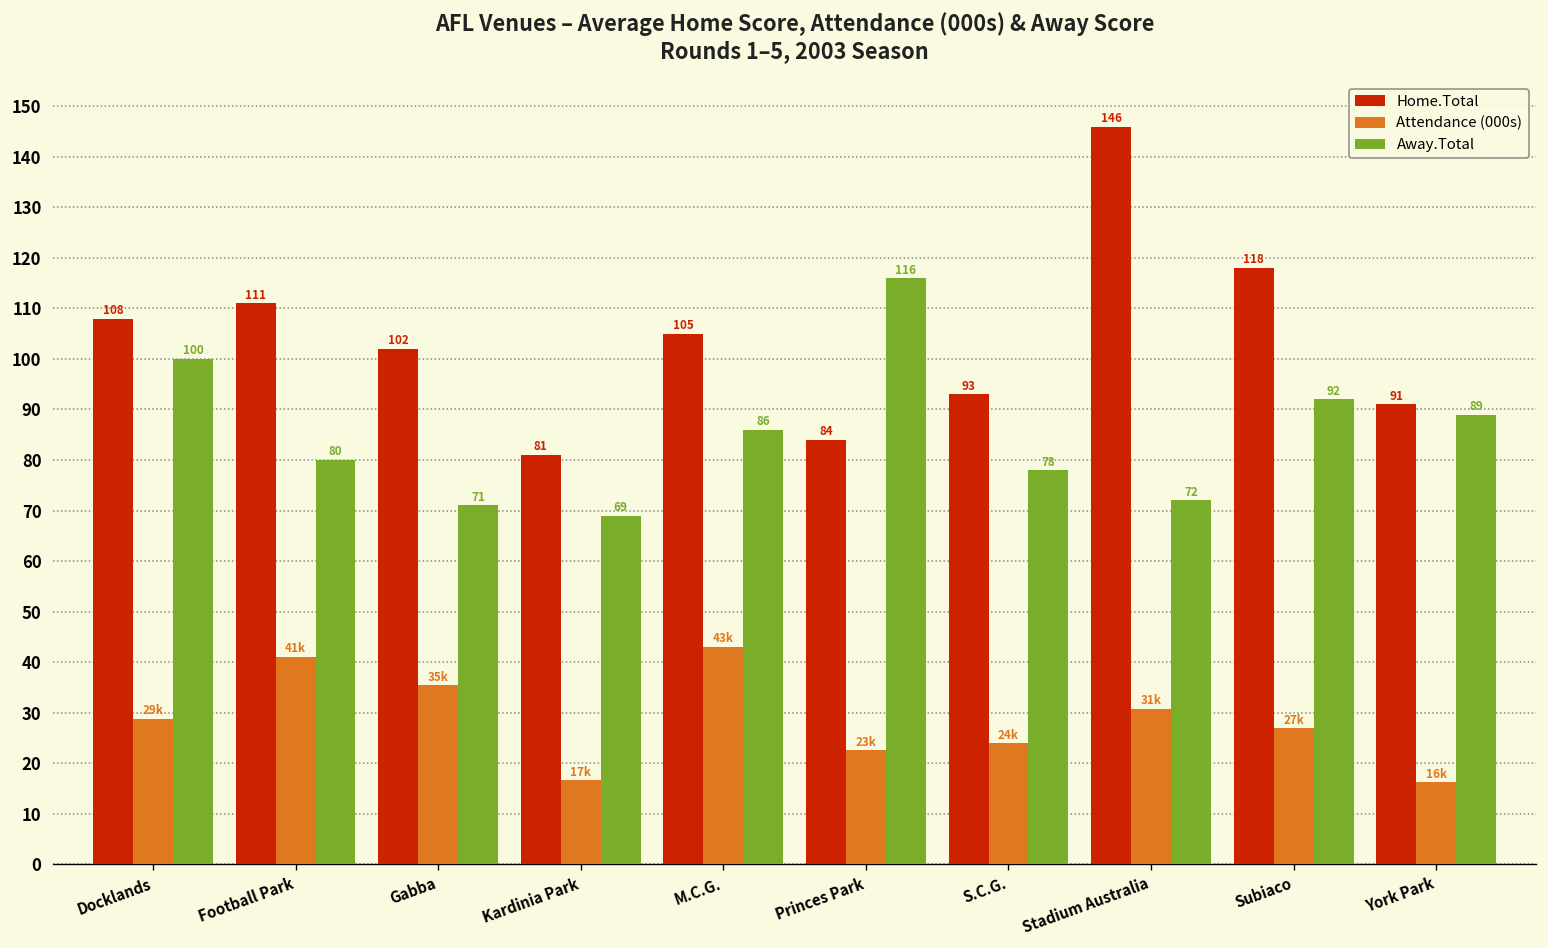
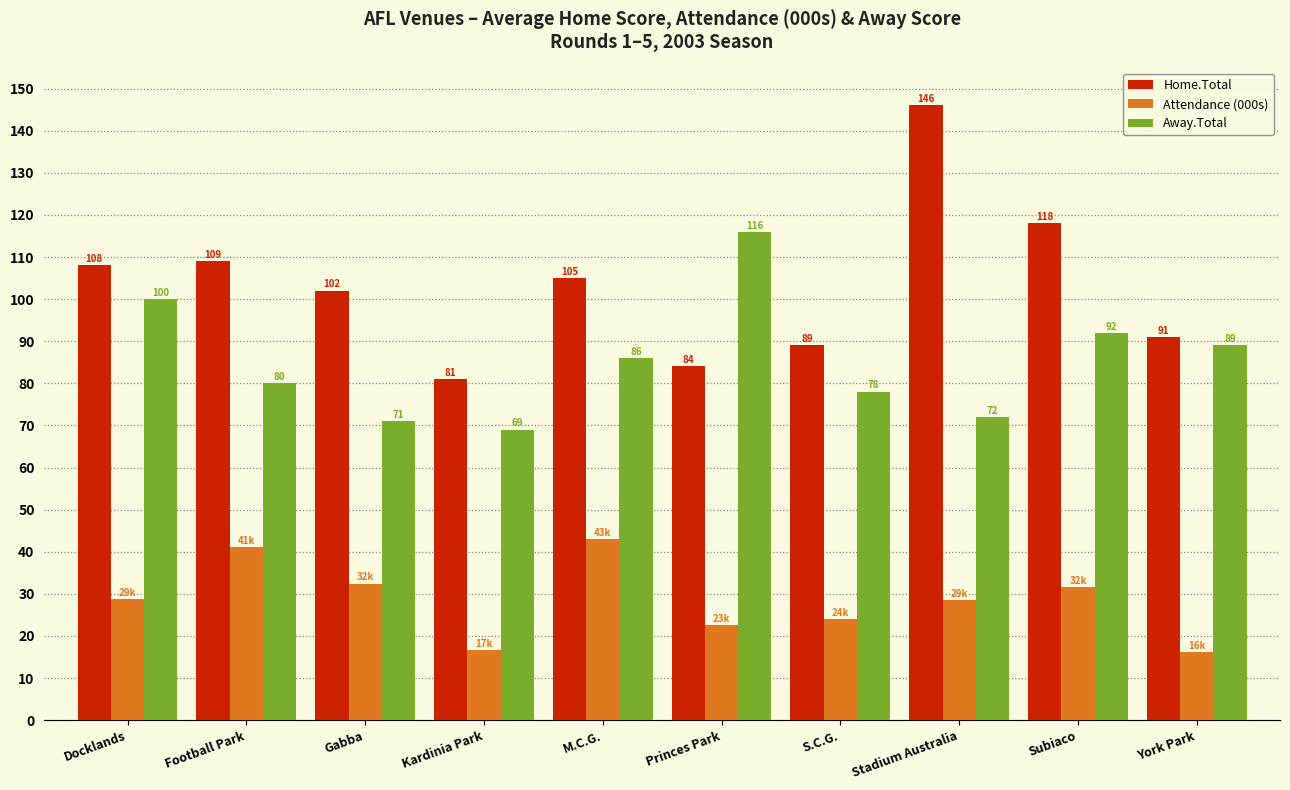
Home.Total, Football Park: 111 -> 109
Attendance (000s), Gabba: 35k -> 32k
Home.Total, S.C.G.: 93 -> 89
Attendance (000s), Stadium Australia: 31k -> 29k
Attendance (000s), Subiaco: 27k -> 32k
